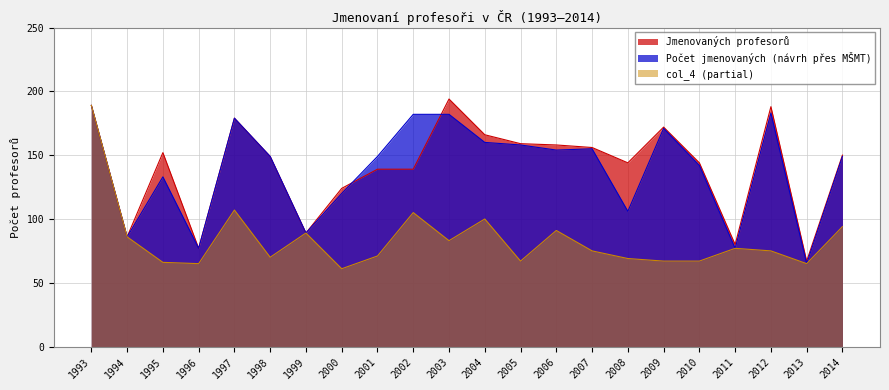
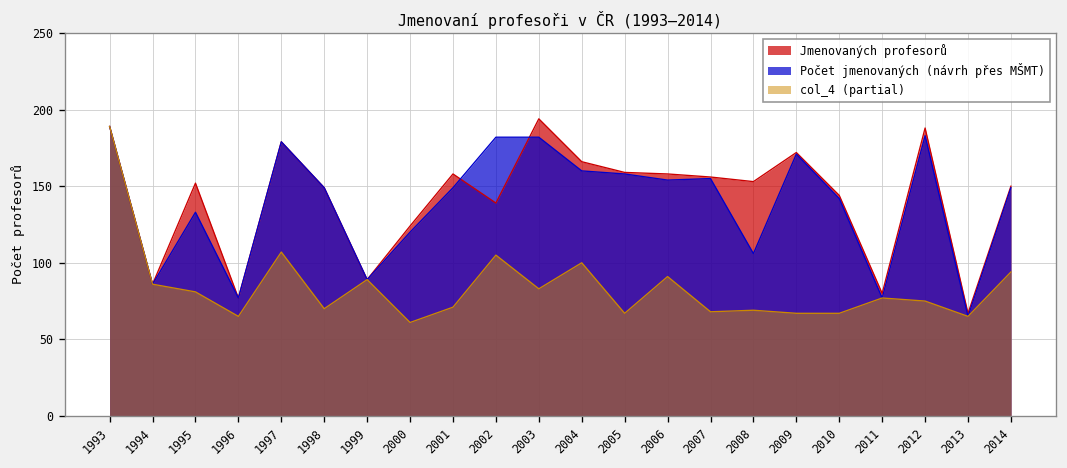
col_4 (partial), 1995: 66 -> 81
Jmenovaných profesorů, 2001: 139 -> 158
col_4 (partial), 2007: 75 -> 68
Jmenovaných profesorů, 2008: 144 -> 153
